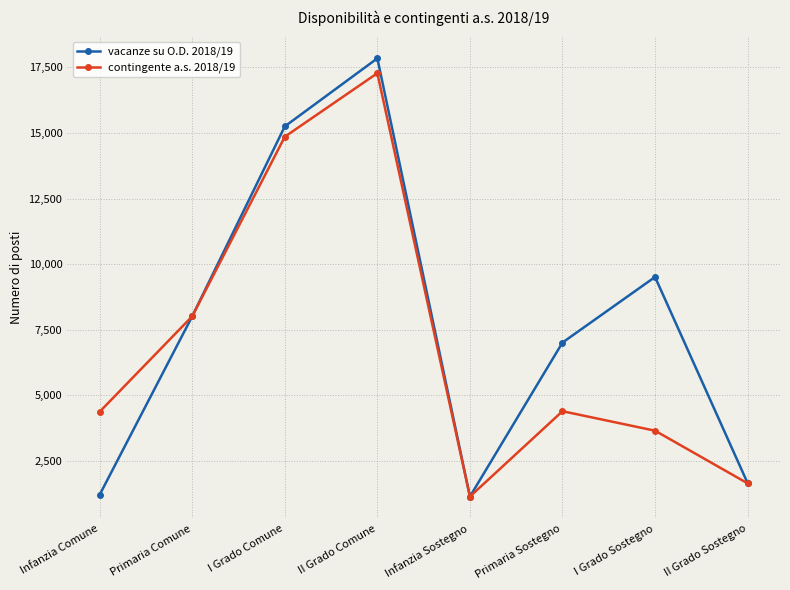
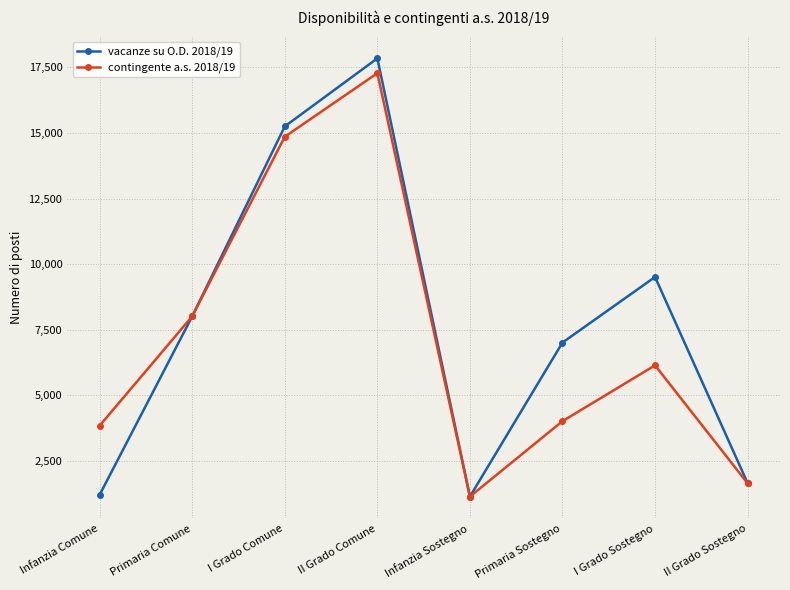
contingente a.s. 2018/19, Infanzia Comune: 4,400 -> 3,800
contingente a.s. 2018/19, Primaria Sostegno: 4,400 -> 4,000
contingente a.s. 2018/19, I Grado Sostegno: 3,700 -> 6,100
